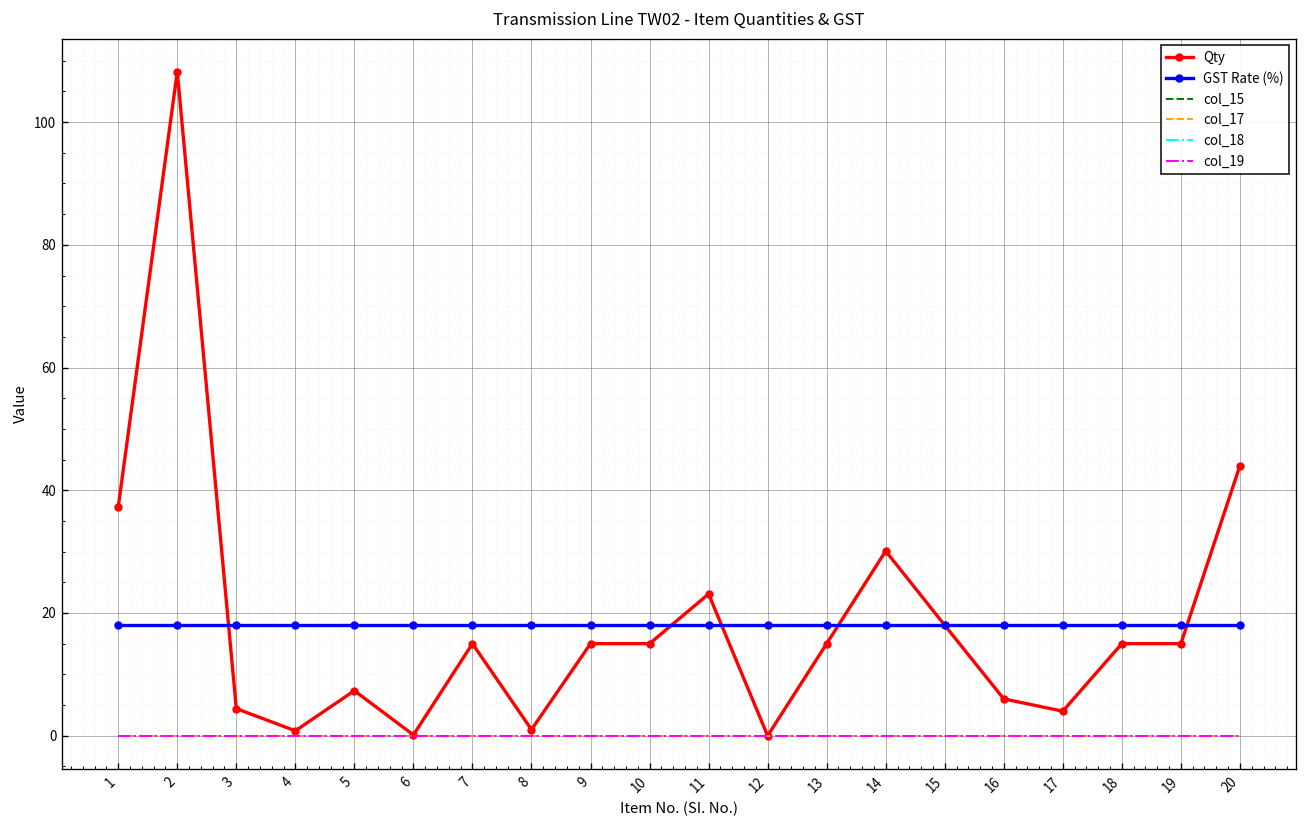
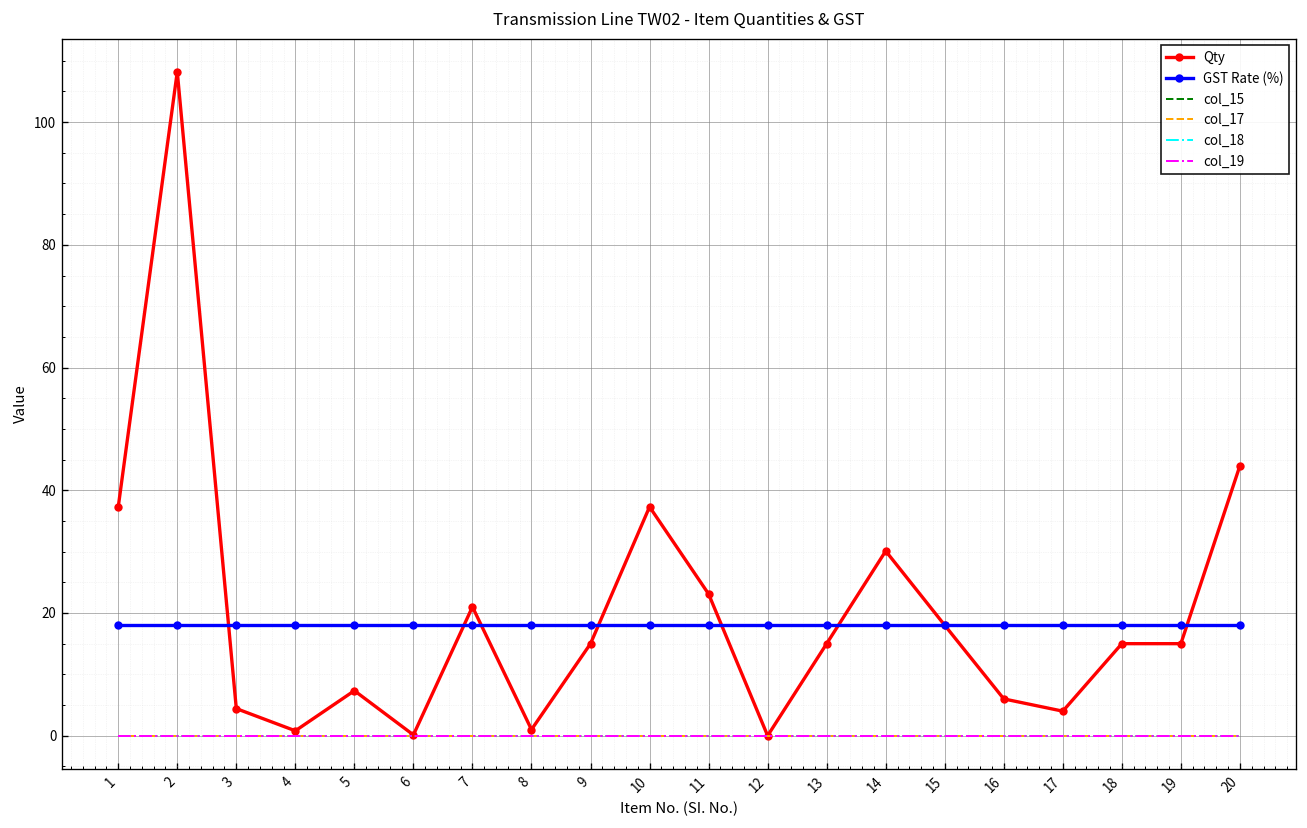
Qty, 7: 15 -> 21
Qty, 10: 15 -> 37
